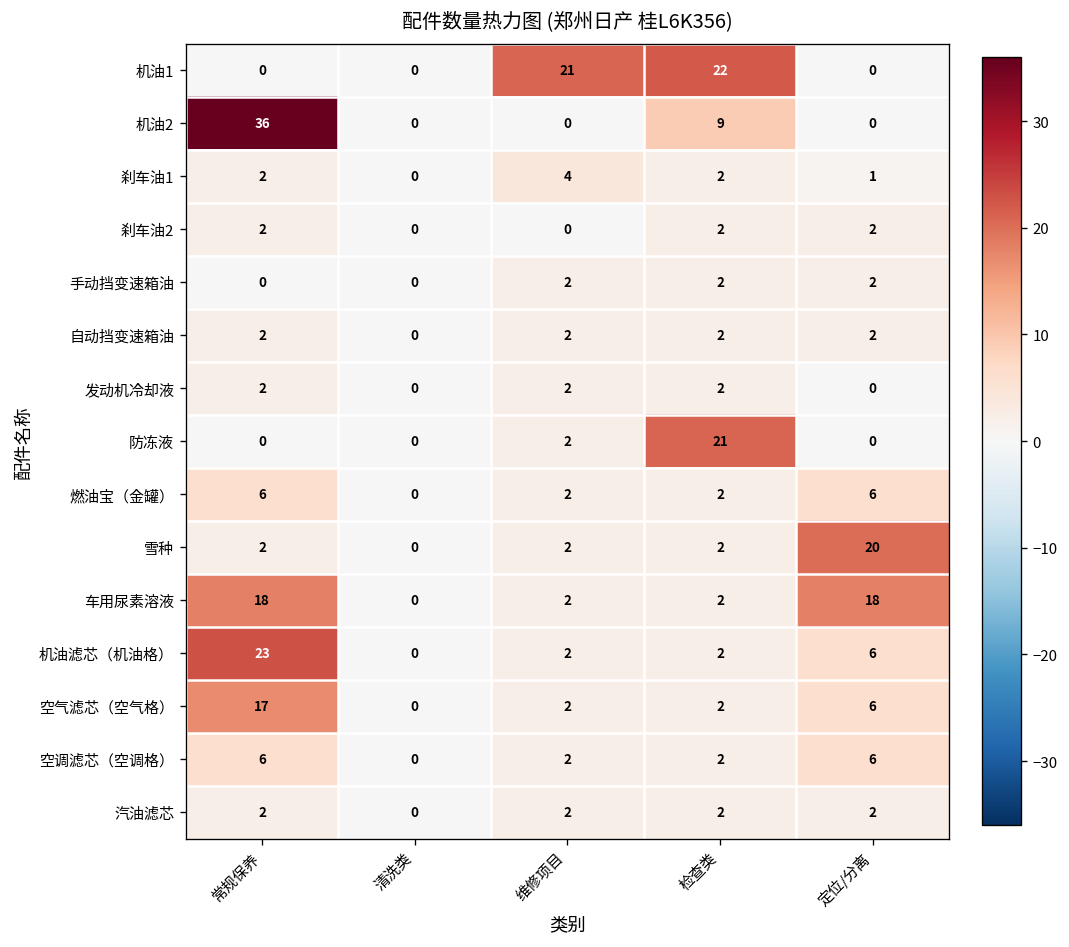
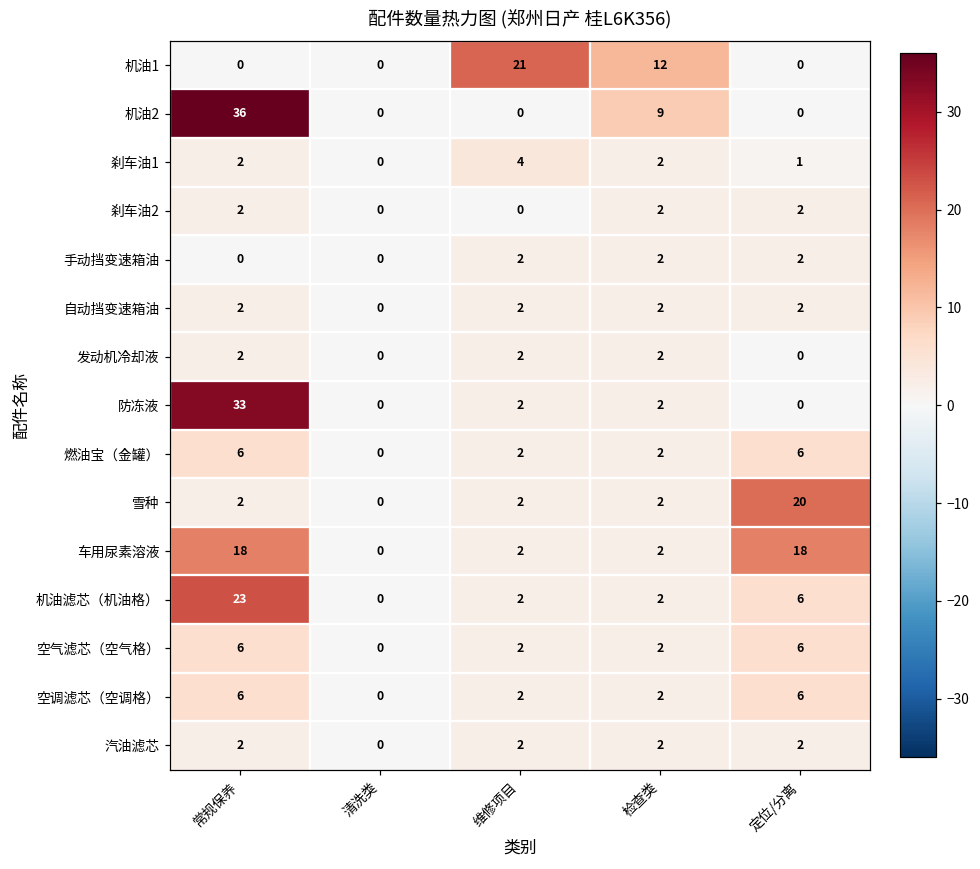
机油1, 检查类: 22 -> 12
防冻液, 常规保养: 0 -> 33
防冻液, 检查类: 21 -> 2
空气滤芯（空气格）, 常规保养: 17 -> 6
